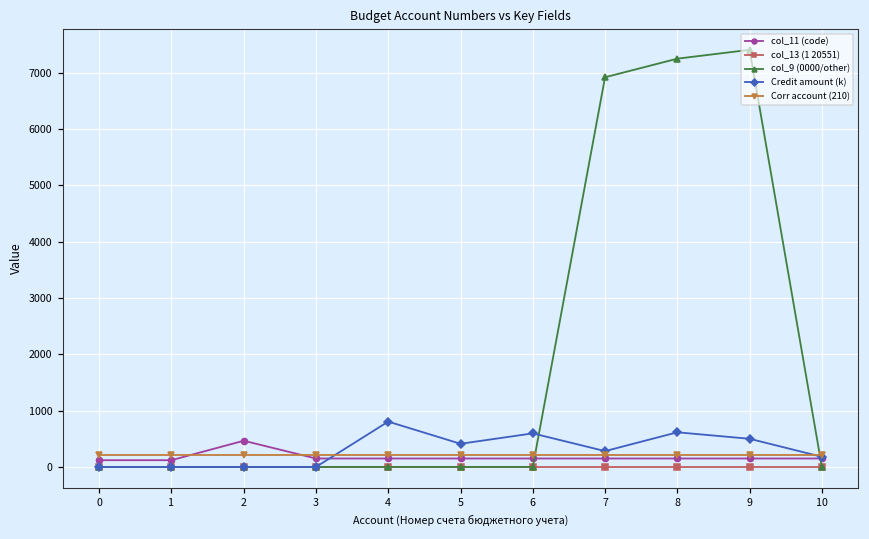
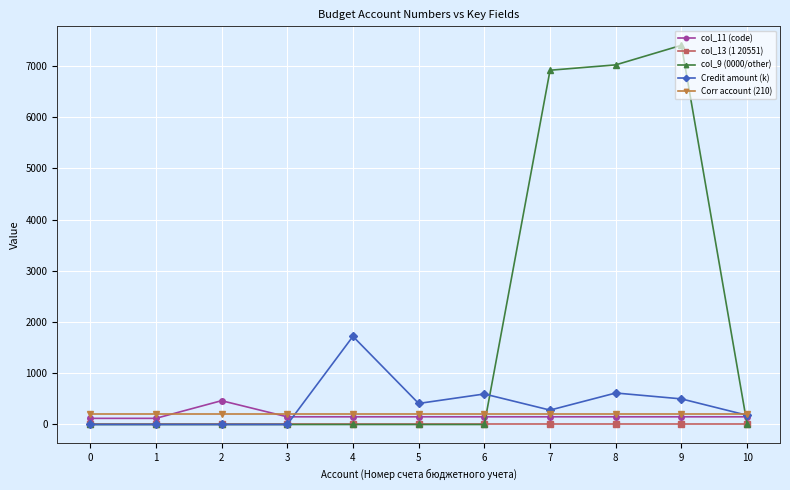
Credit amount (k), 4: 800 -> 1700
col_9 (0000/other), 8: 7200 -> 7000
